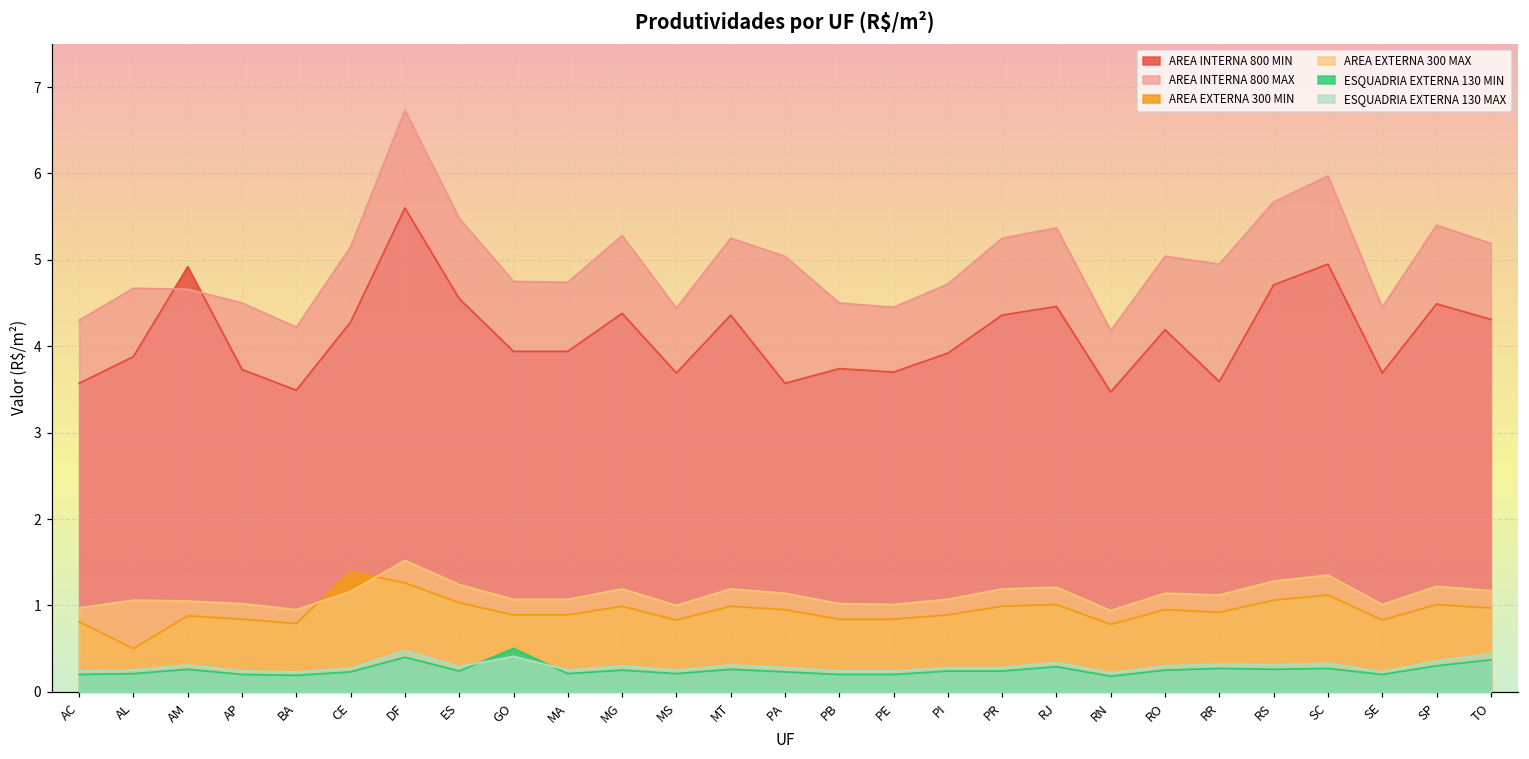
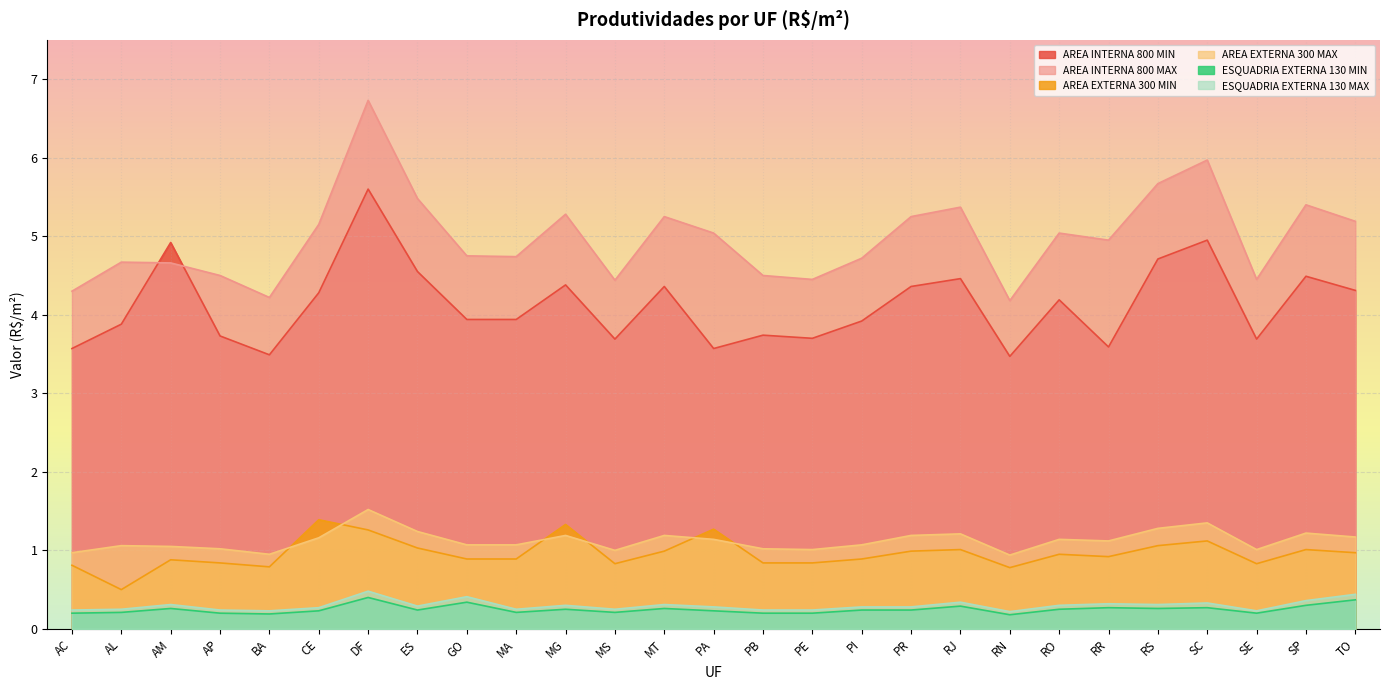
ESQUADRIA EXTERNA 130 MIN, GO: 0.5 -> 0.3
AREA EXTERNA 300 MIN, MG: 1.0 -> 1.3
AREA EXTERNA 300 MIN, PA: 1.0 -> 1.3
